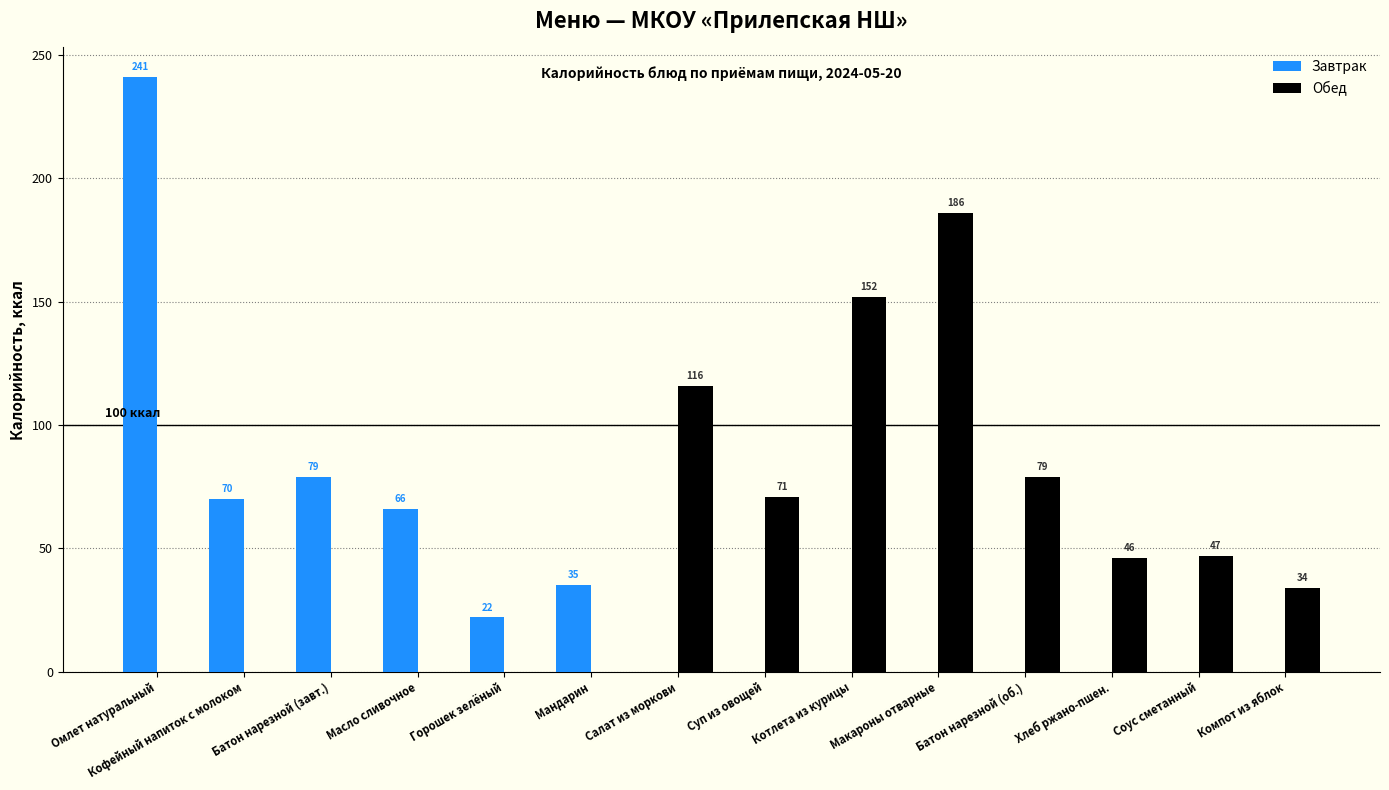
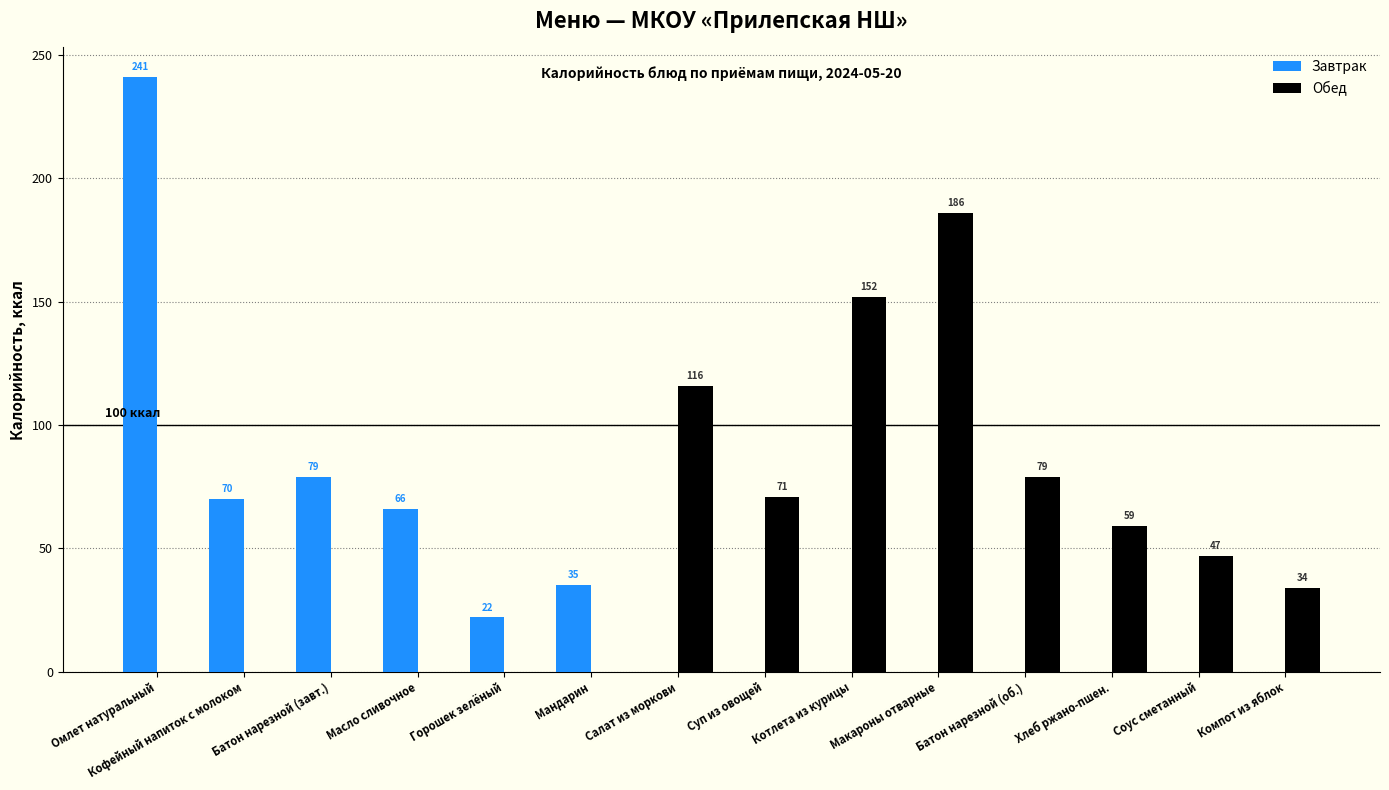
Обед, Хлеб ржано-пшен.: 46 -> 59
